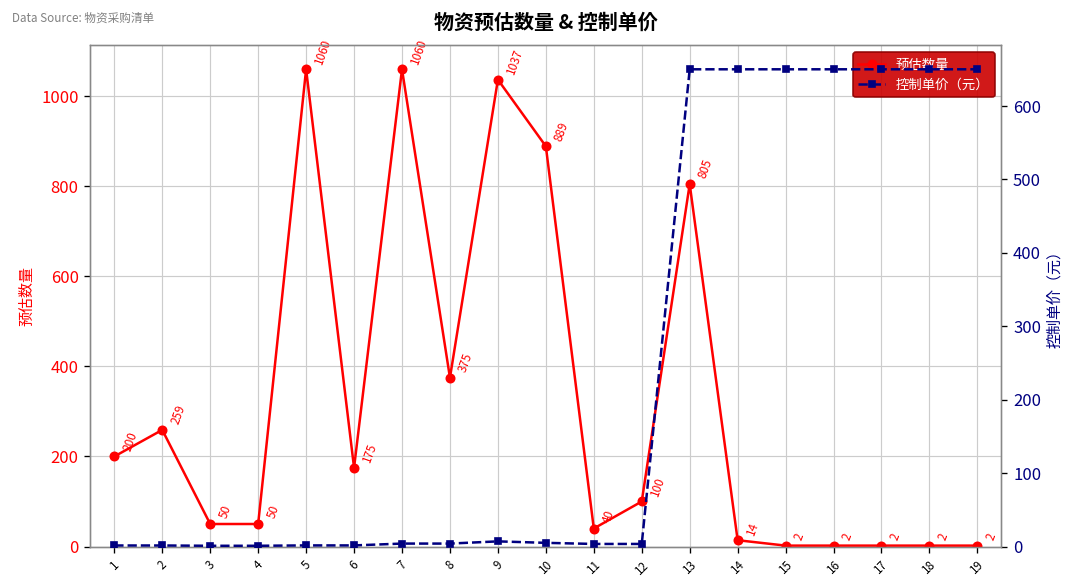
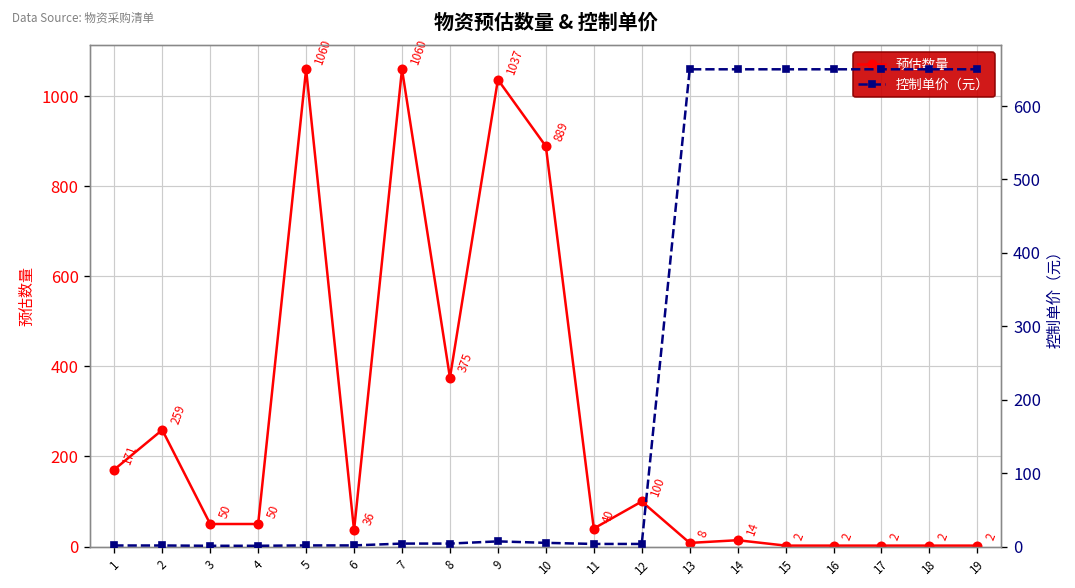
预估数量, 1: 200 -> 171
预估数量, 6: 175 -> 36
预估数量, 13: 805 -> 8
